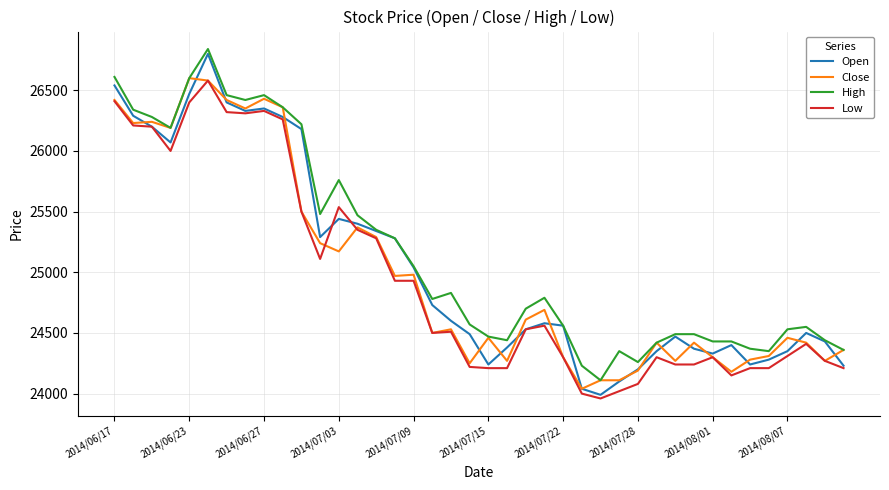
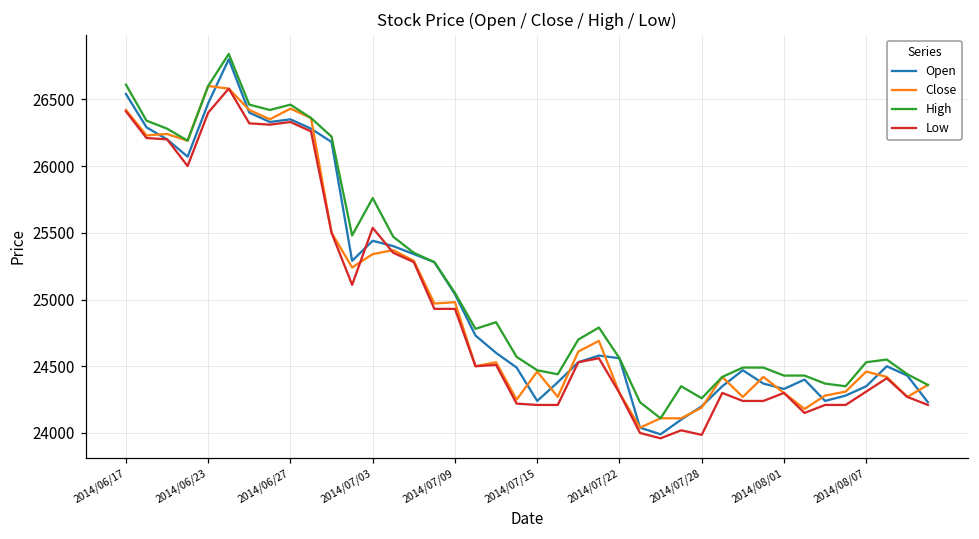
Close, 2014/07/03: 25170 -> 25340
Low, 2014/07/28: 24080 -> 23990
